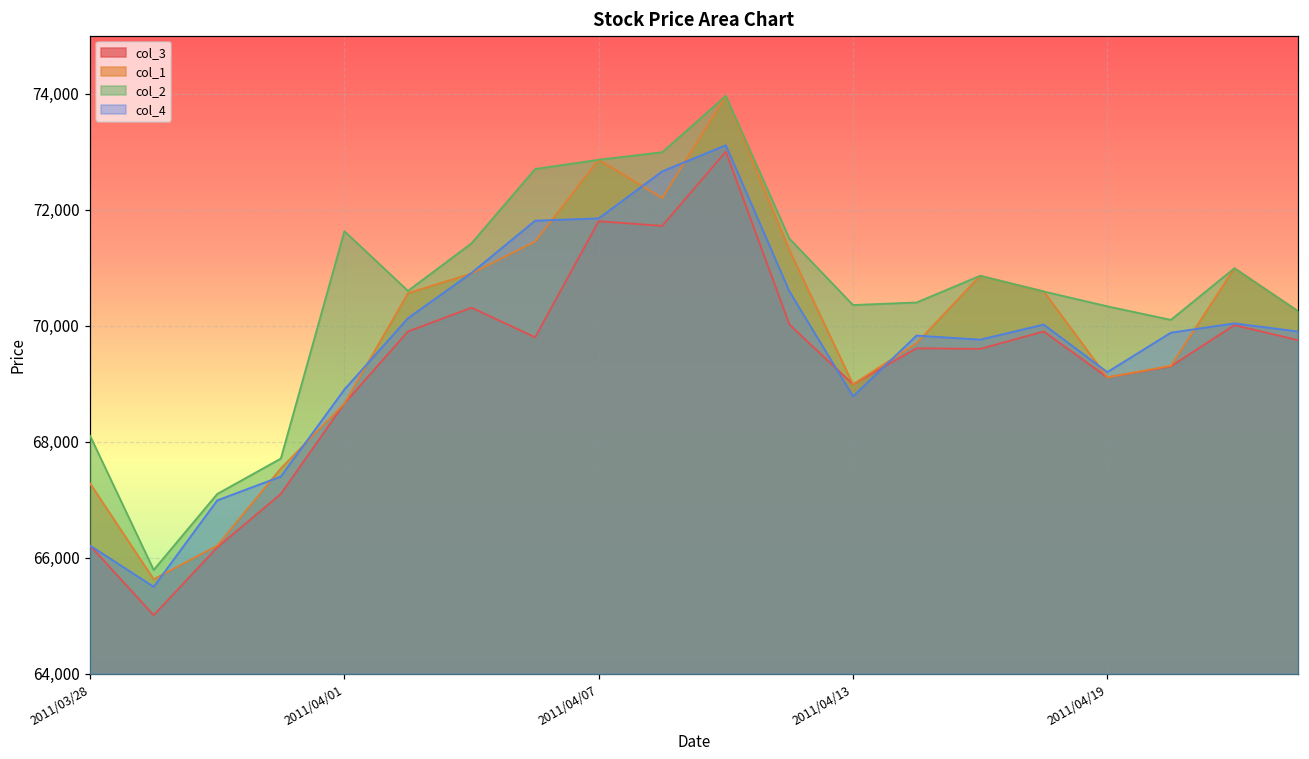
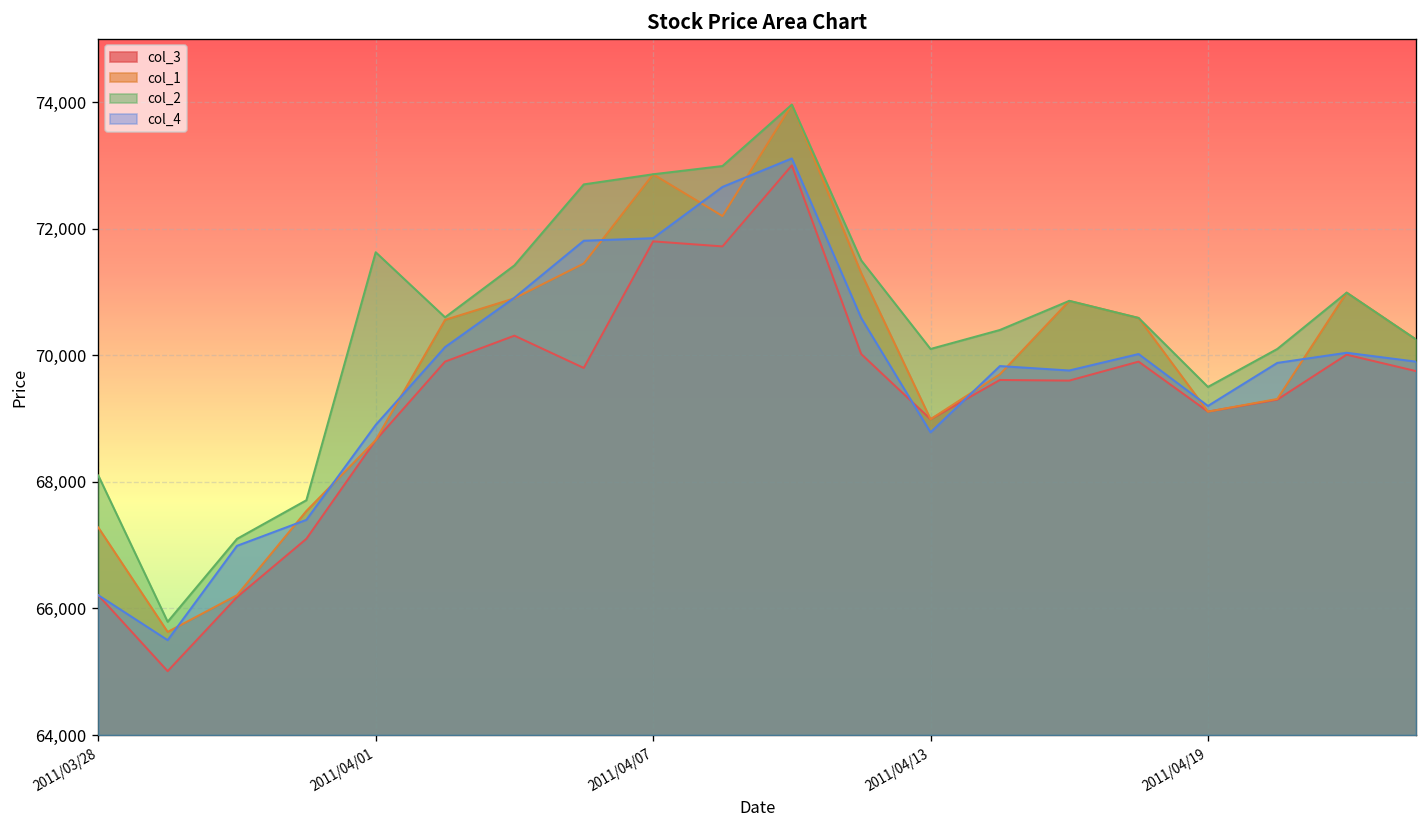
col_2, 2011/04/13: 70,400 -> 70,100
col_2, 2011/04/19: 70,300 -> 69,500
